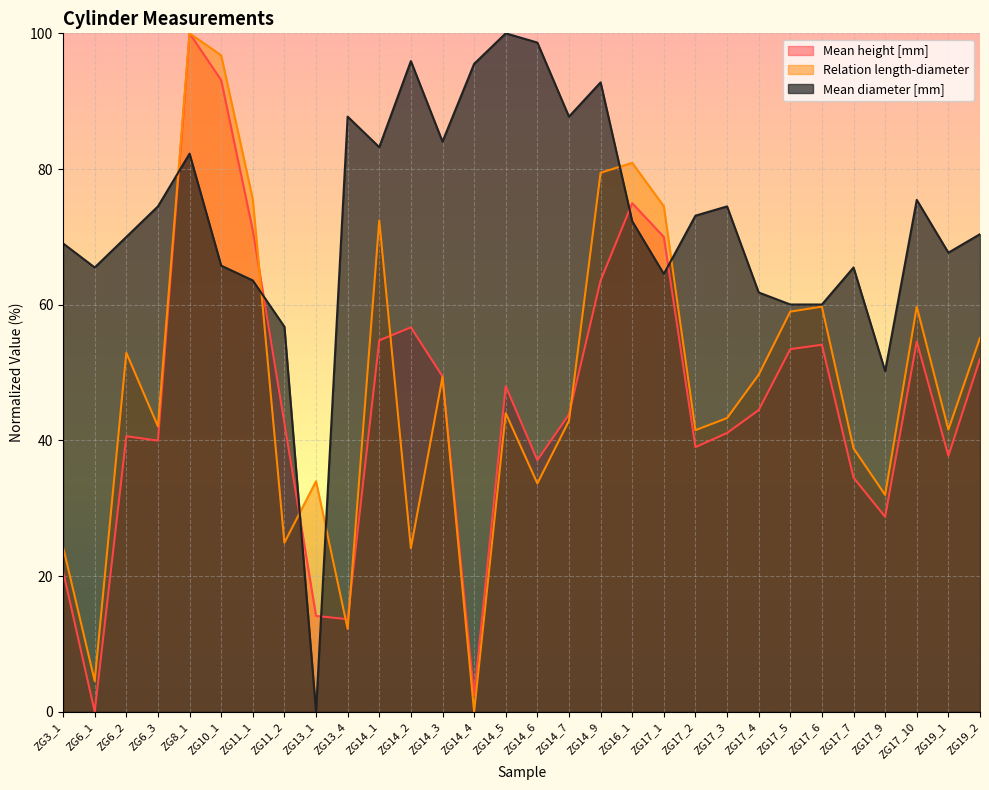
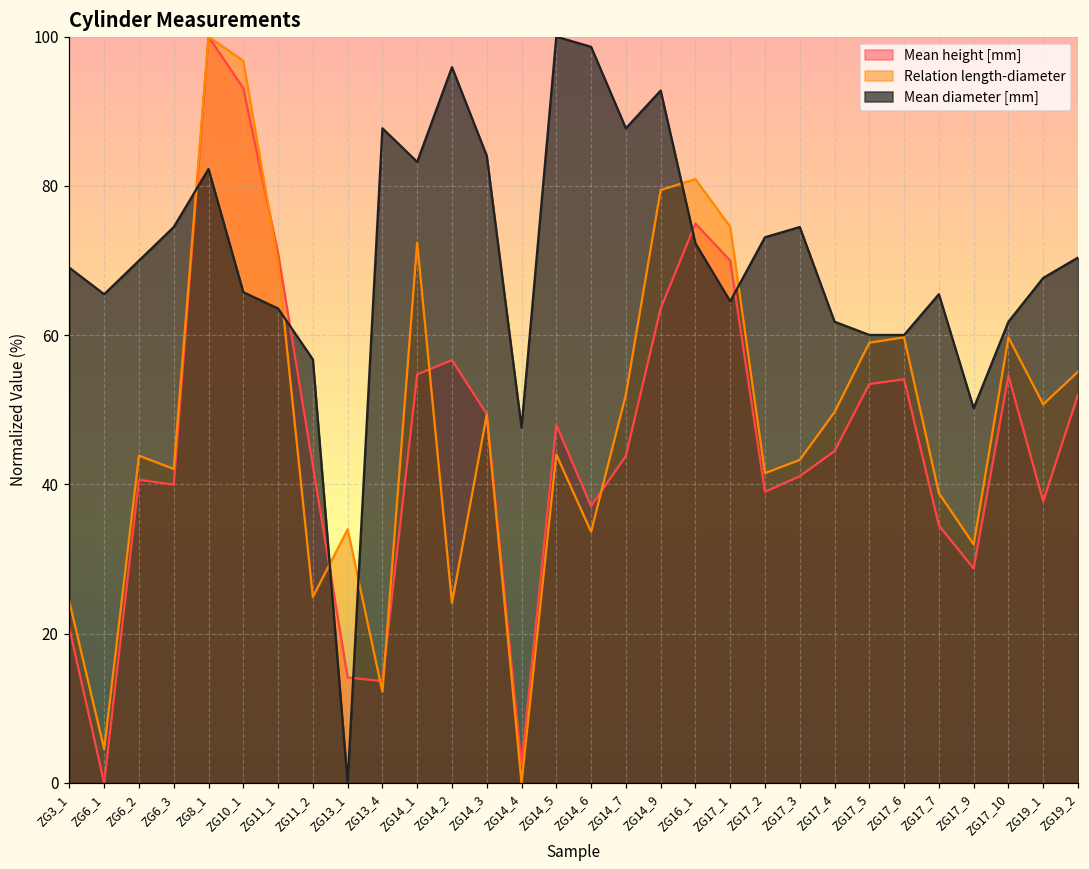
Relation length-diameter, ZG6_2: 53 -> 44
Relation length-diameter, ZG11_1: 76 -> 70
Mean diameter [mm], ZG14_4: 95 -> 48
Relation length-diameter, ZG14_7: 43 -> 52
Mean diameter [mm], ZG17_10: 75 -> 62
Relation length-diameter, ZG19_1: 42 -> 51
